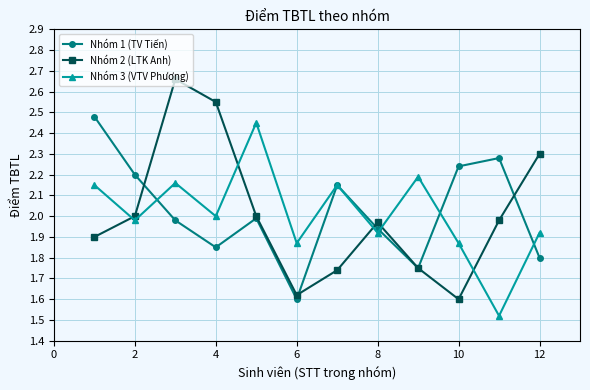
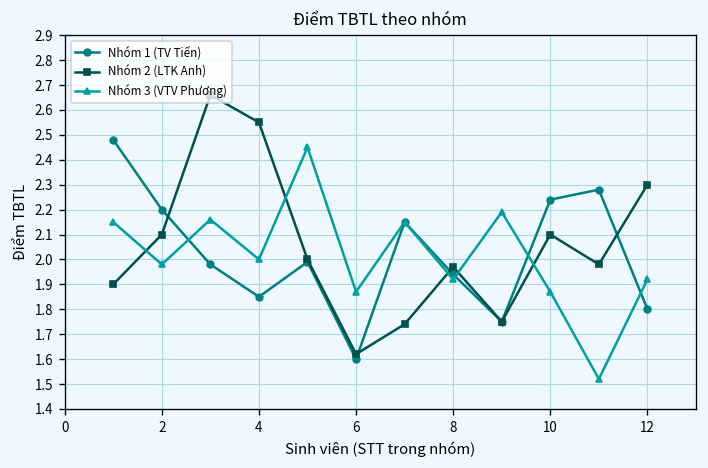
Nhóm 2 (LTK Anh), 2: 2.0 -> 2.1
Nhóm 2 (LTK Anh), 10: 1.6 -> 2.1
